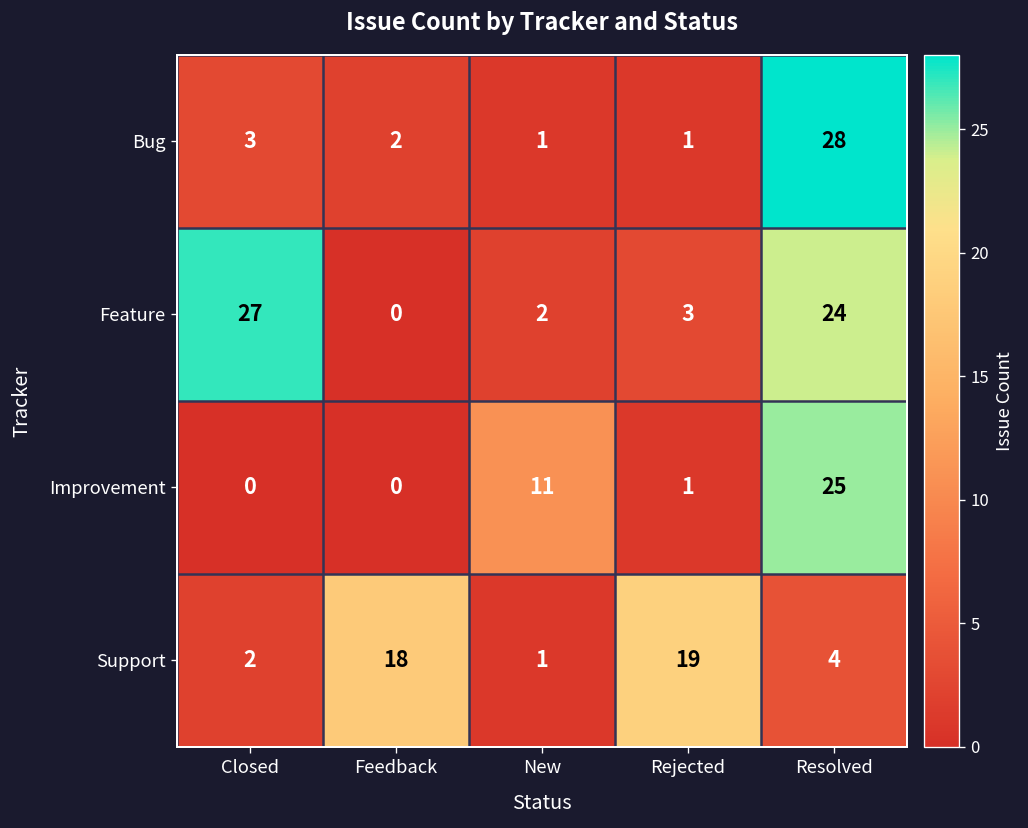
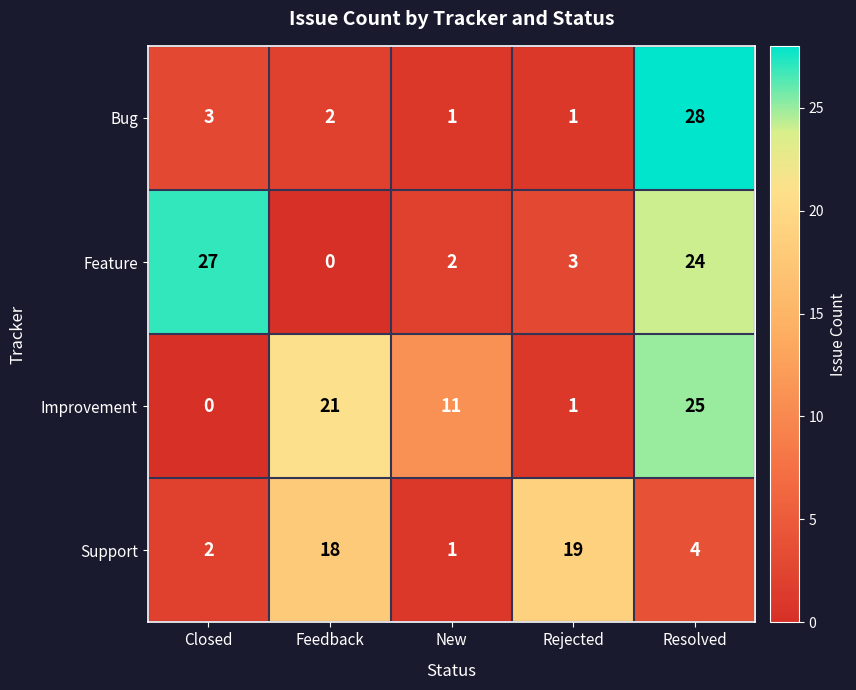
Improvement, Feedback: 0 -> 21
